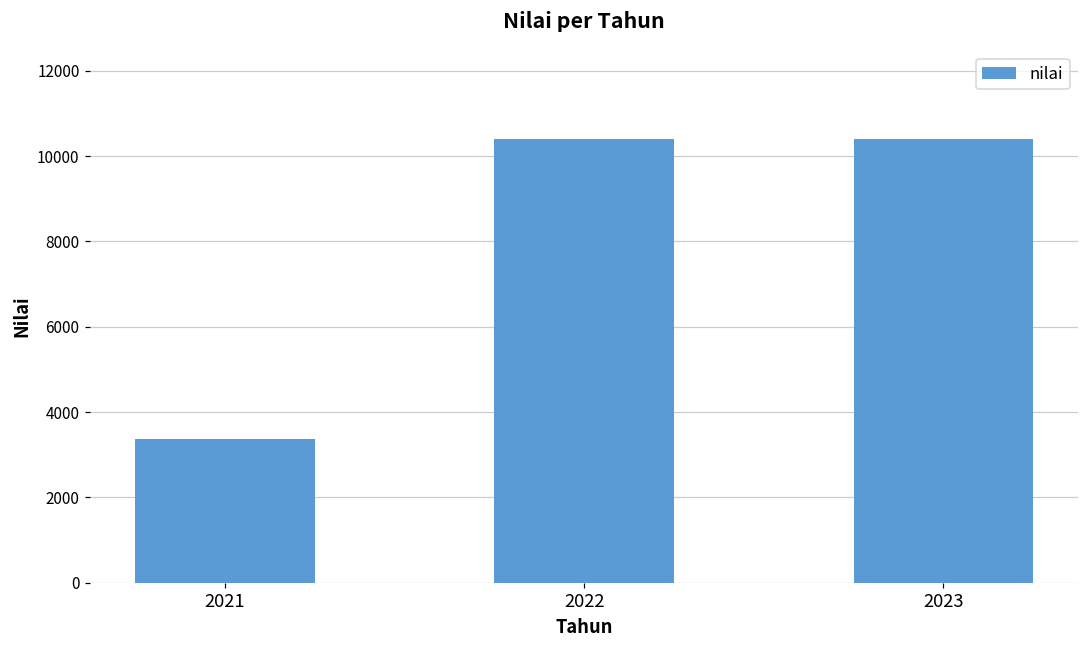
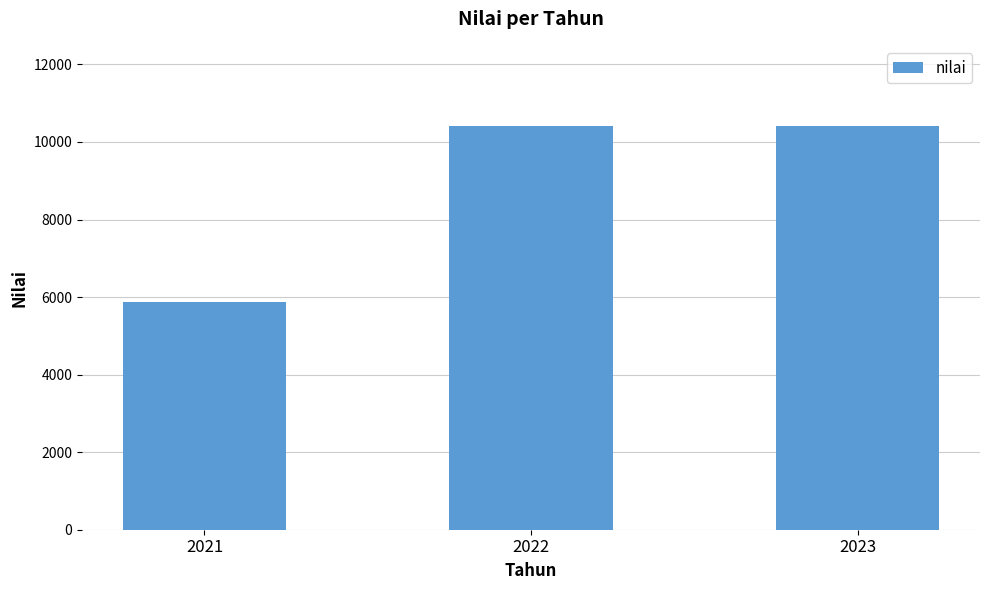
2021: 3400 -> 5900
